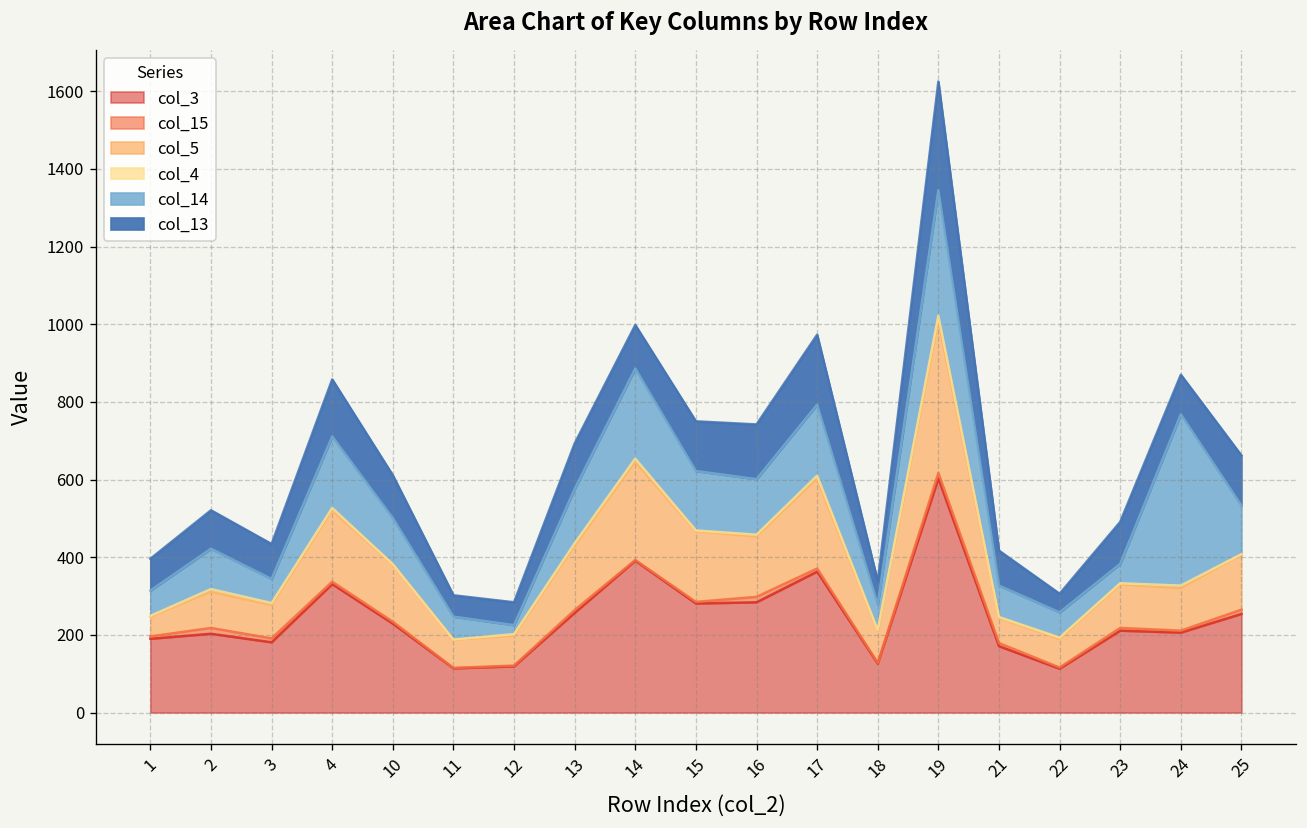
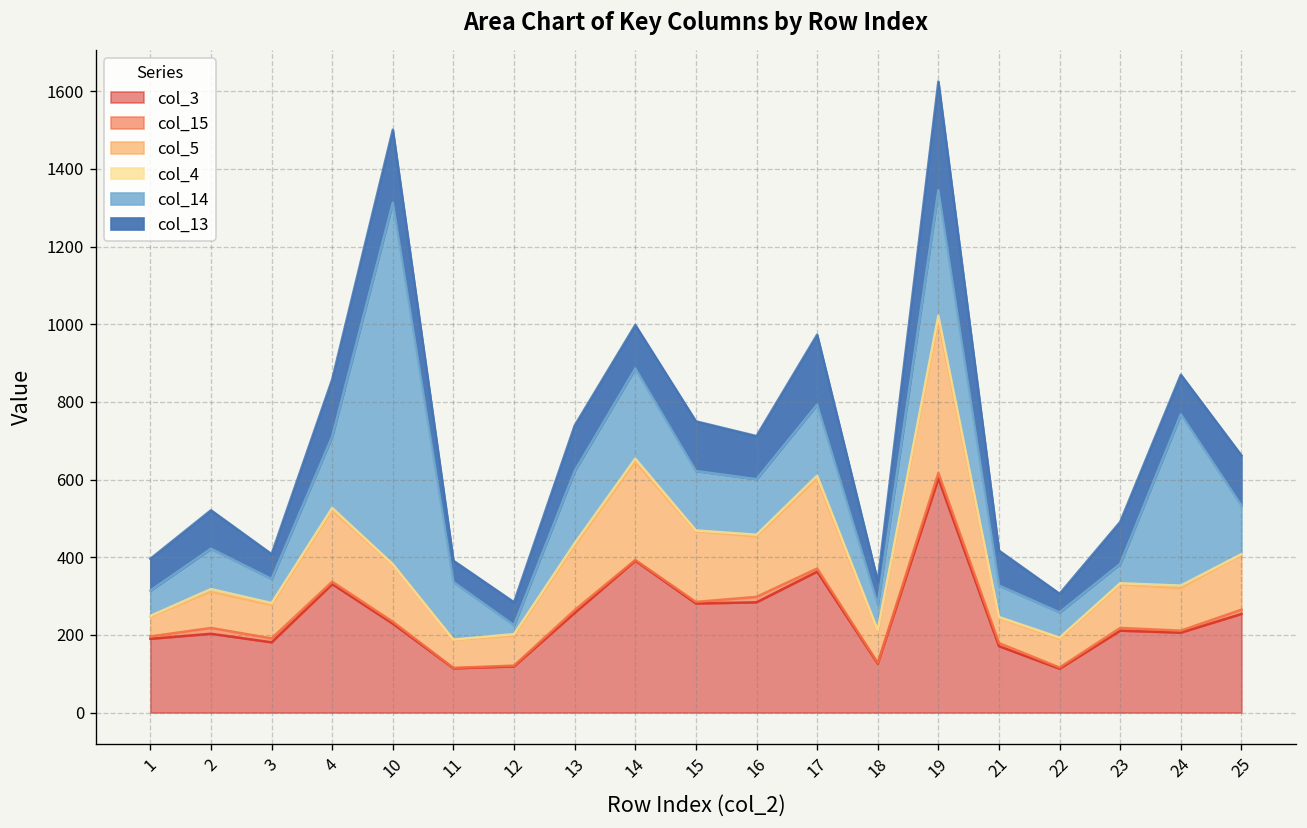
col_13, 3: 90 -> 60
col_14, 10: 120 -> 930
col_13, 10: 110 -> 190
col_14, 11: 60 -> 150
col_14, 13: 140 -> 190
col_13, 16: 140 -> 110
